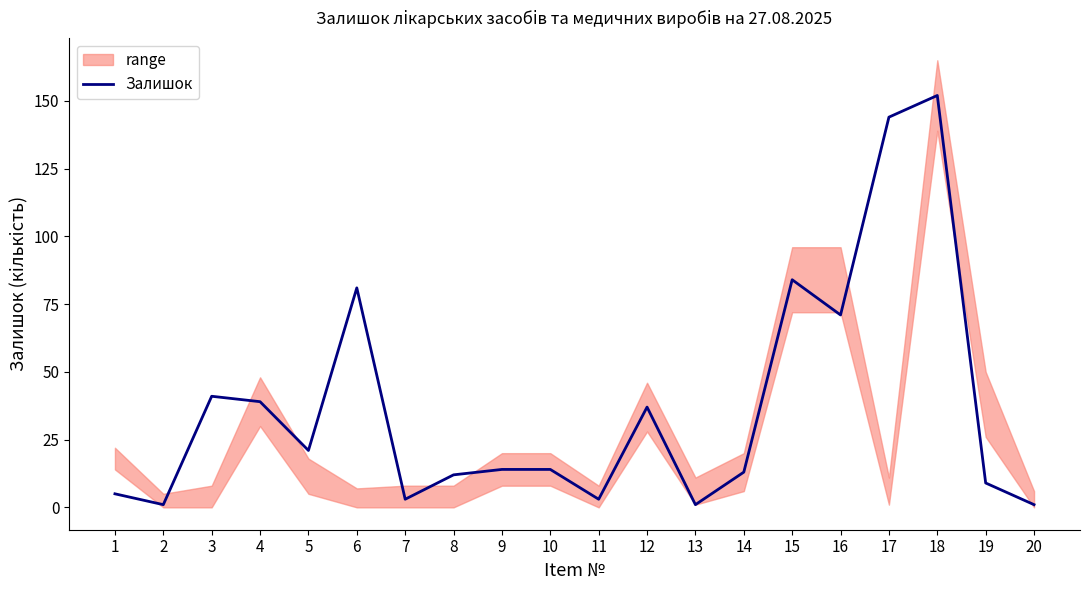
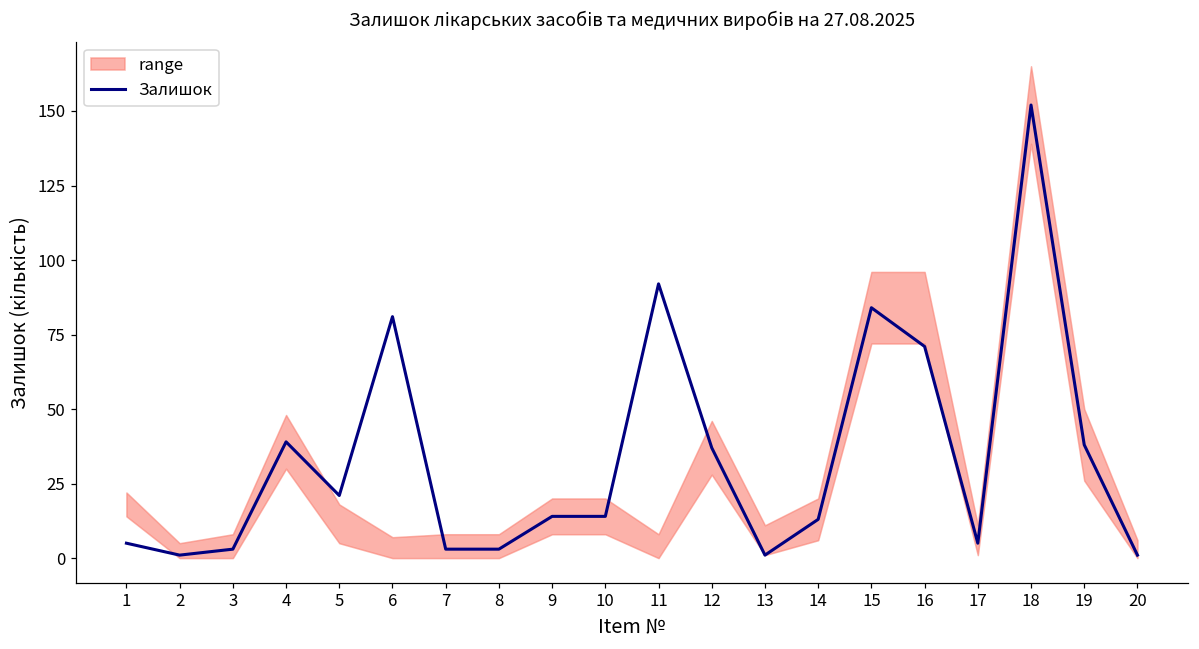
Залишок, 3: 41 -> 3
Залишок, 8: 12 -> 3
Залишок, 11: 3 -> 92
Залишок, 17: 144 -> 5
Залишок, 19: 9 -> 38
